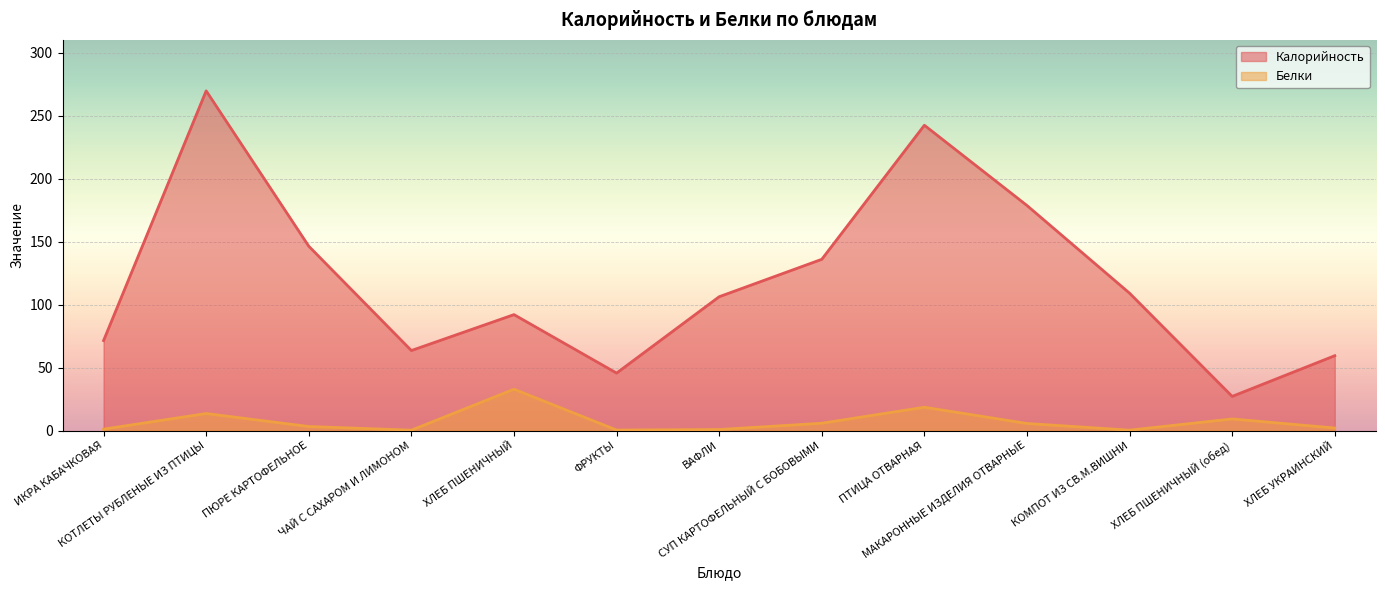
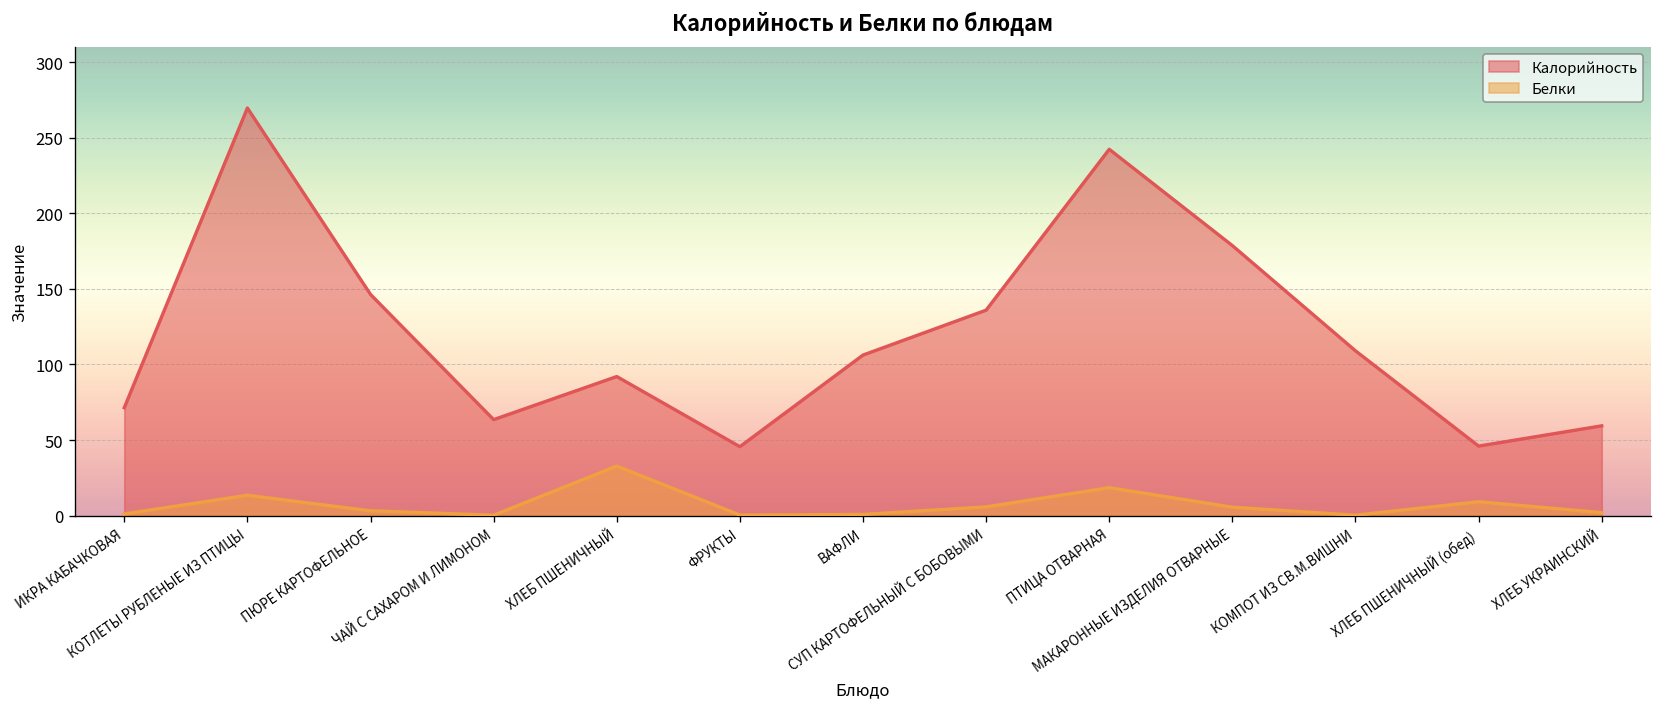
Калорийность, ХЛЕБ ПШЕНИЧНЫЙ (обед): 27 -> 46
